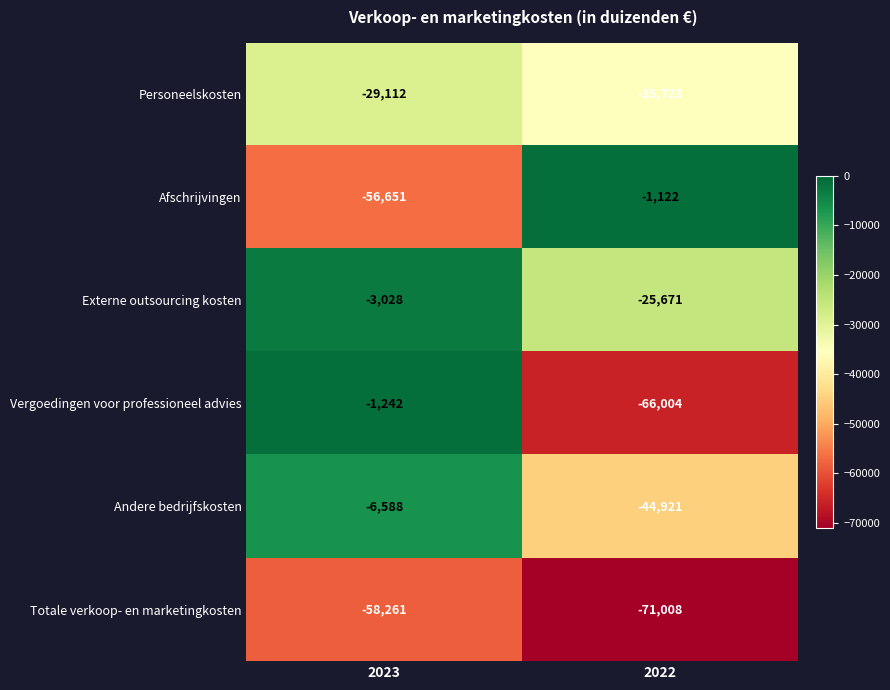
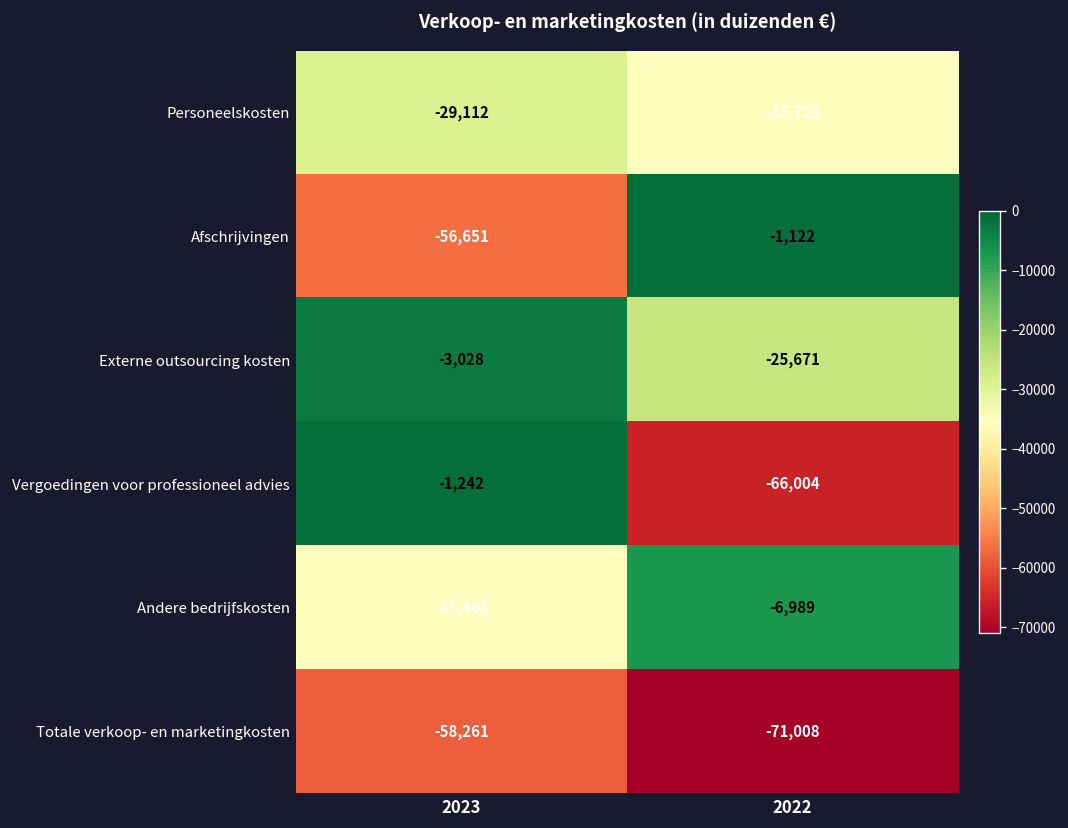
Andere bedrijfskosten, 2023: -6,588 -> -35,468
Andere bedrijfskosten, 2022: -44,921 -> -6,989
